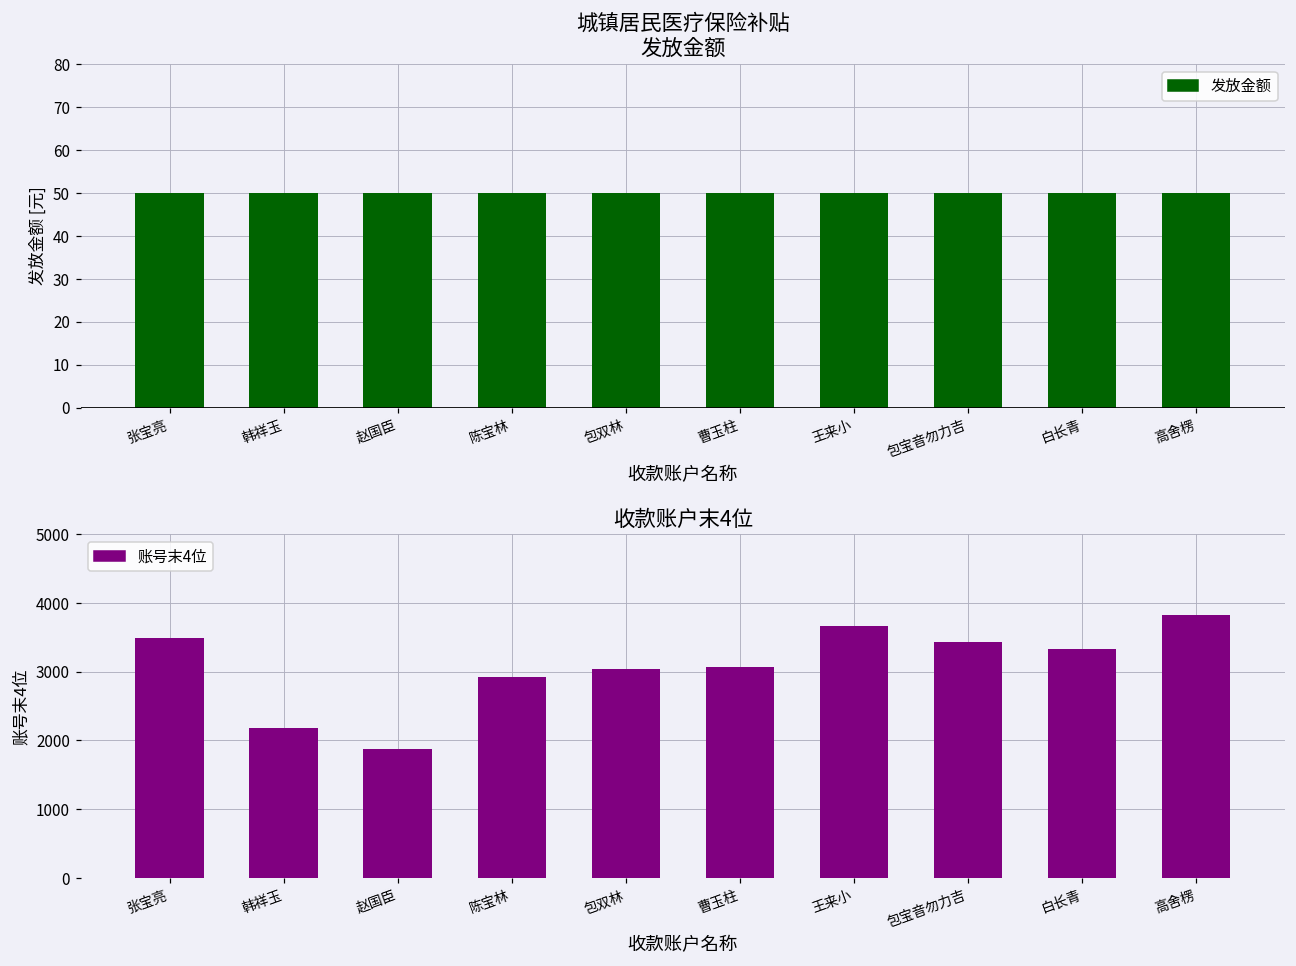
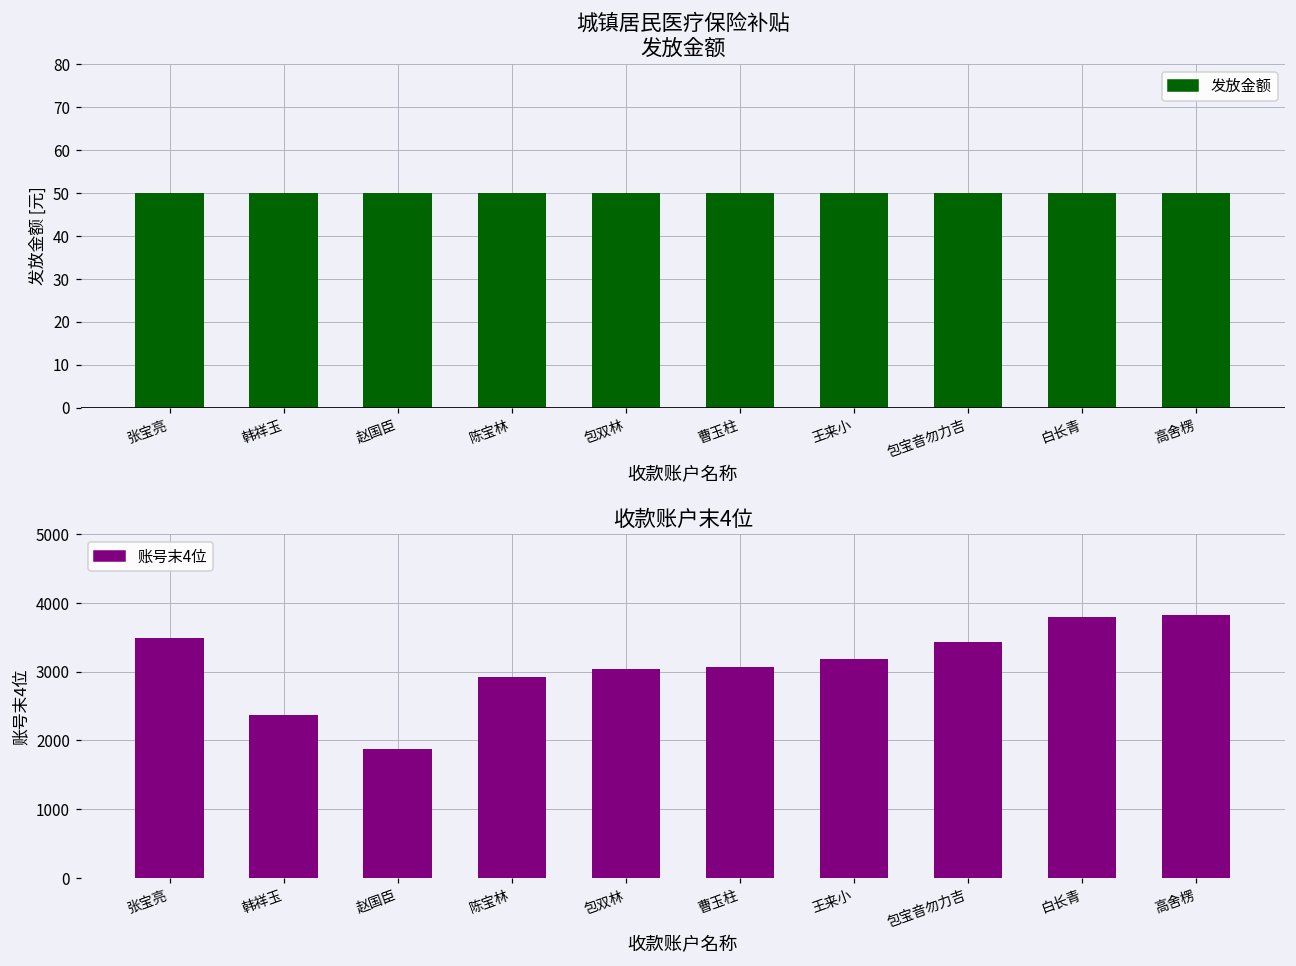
收款账户末4位, 韩祥玉: 2200 -> 2400
收款账户末4位, 王来小: 3700 -> 3200
收款账户末4位, 白长青: 3300 -> 3800
